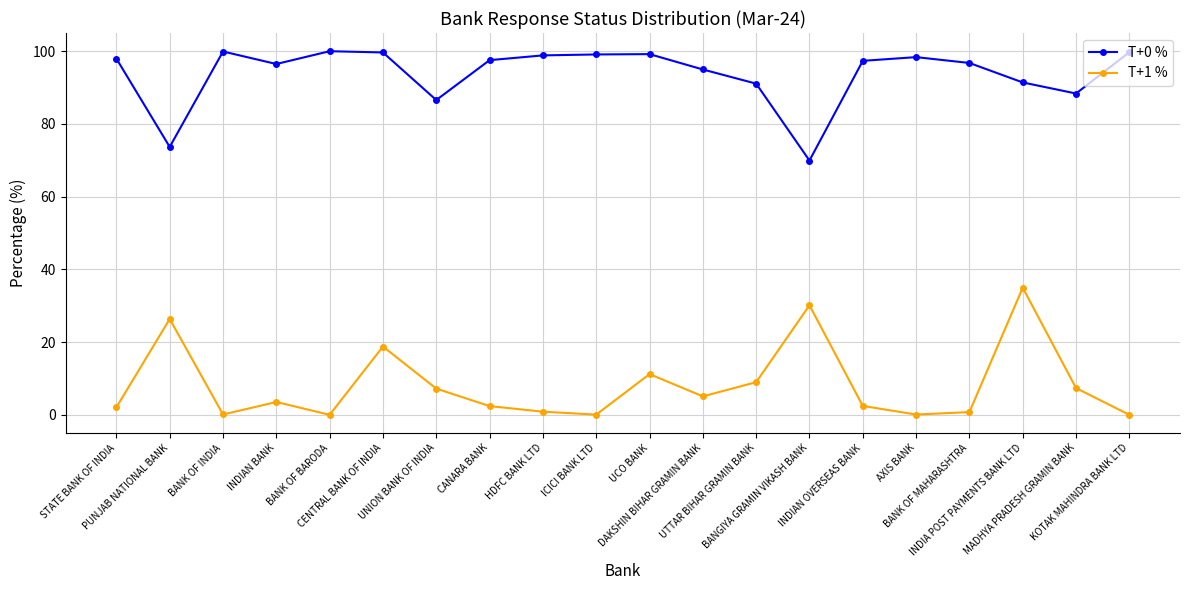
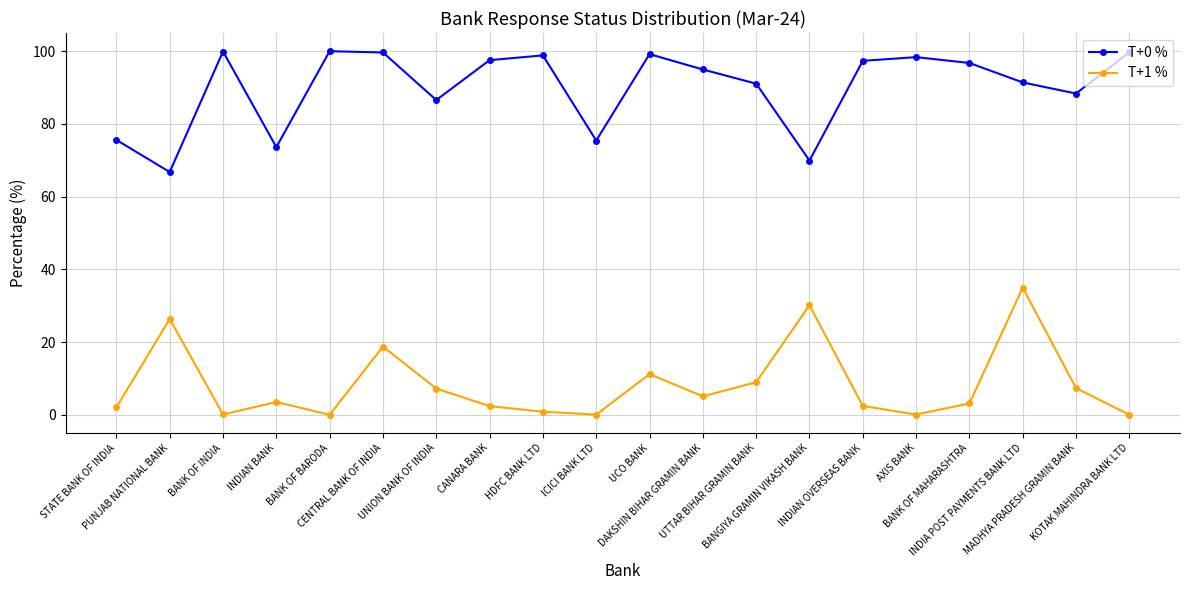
T+0 %, STATE BANK OF INDIA: 98 -> 76
T+0 %, PUNJAB NATIONAL BANK: 74 -> 67
T+0 %, INDIAN BANK: 96 -> 74
T+0 %, ICICI BANK LTD: 99 -> 75
T+1 %, BANK OF MAHARASHTRA: 1 -> 3
